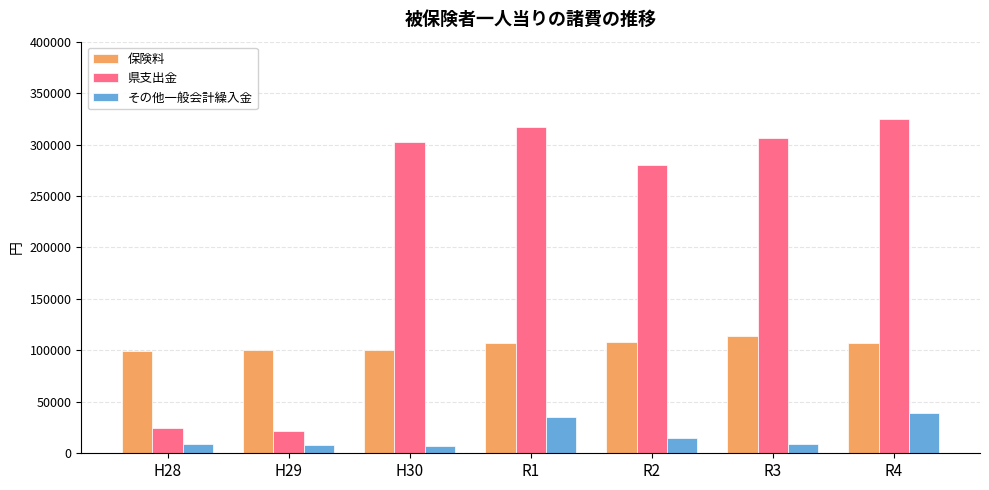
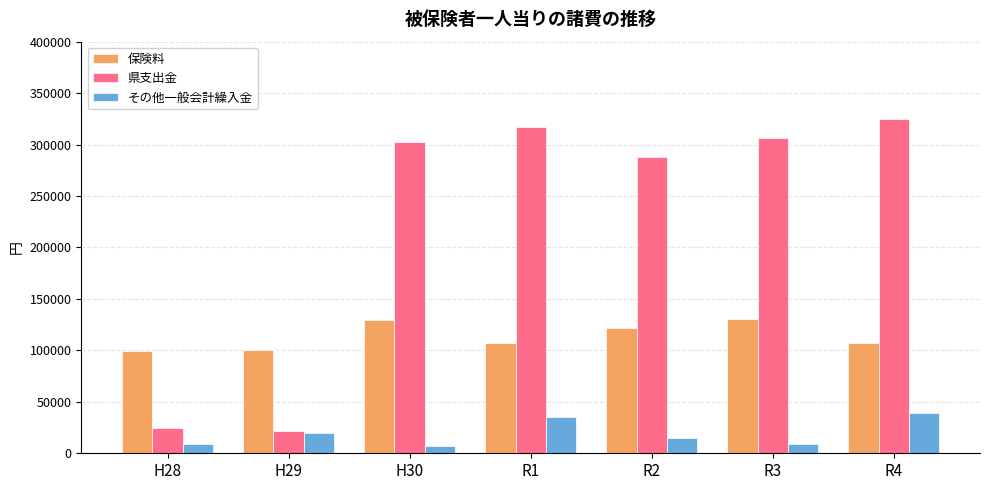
その他一般会計繰入金, H29: 8000 -> 19000
保険料, H30: 101000 -> 129000
保険料, R2: 108000 -> 122000
県支出金, R2: 280000 -> 288000
保険料, R3: 114000 -> 131000
